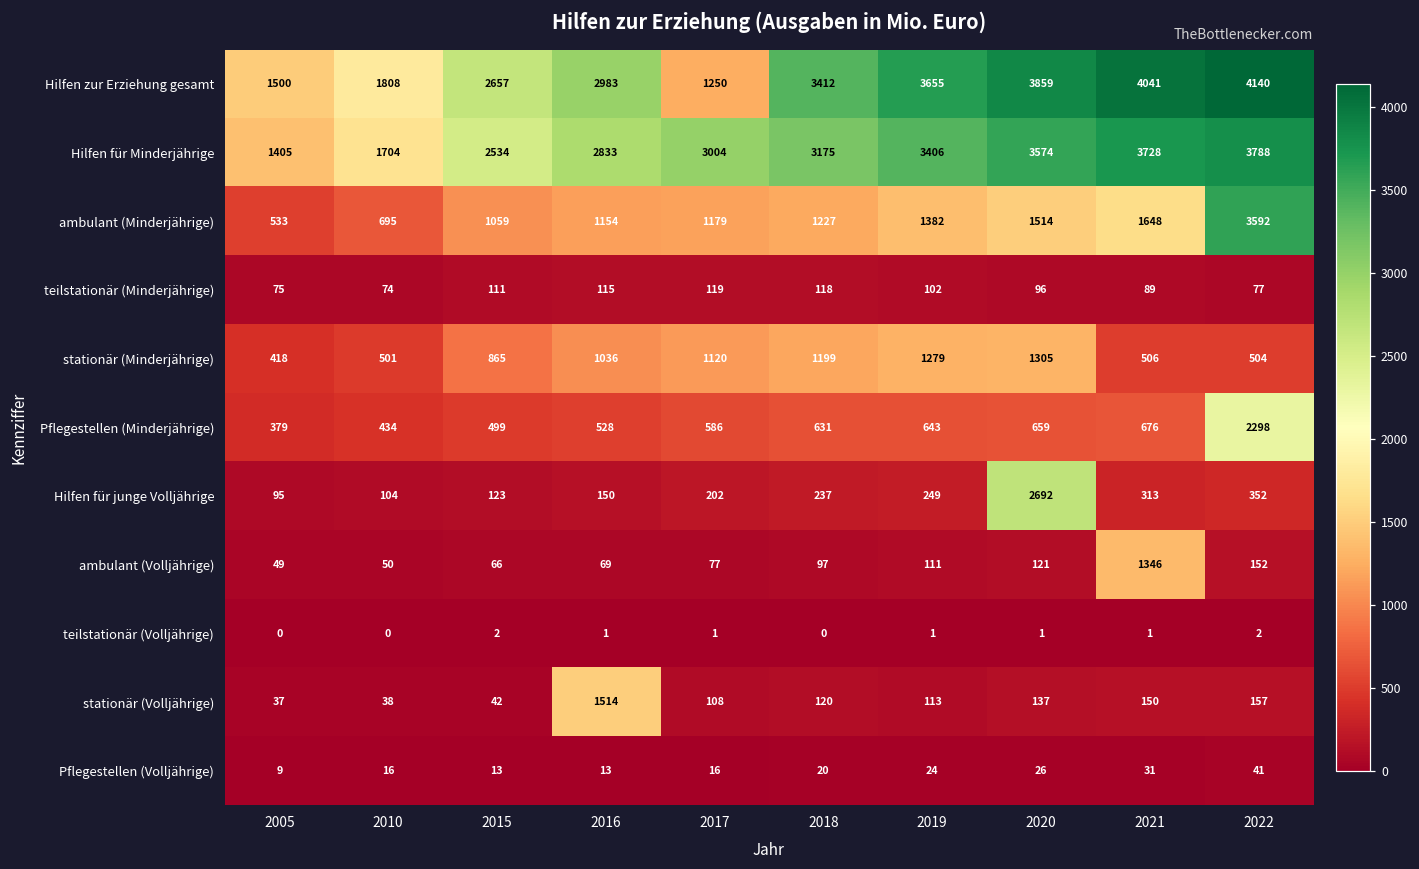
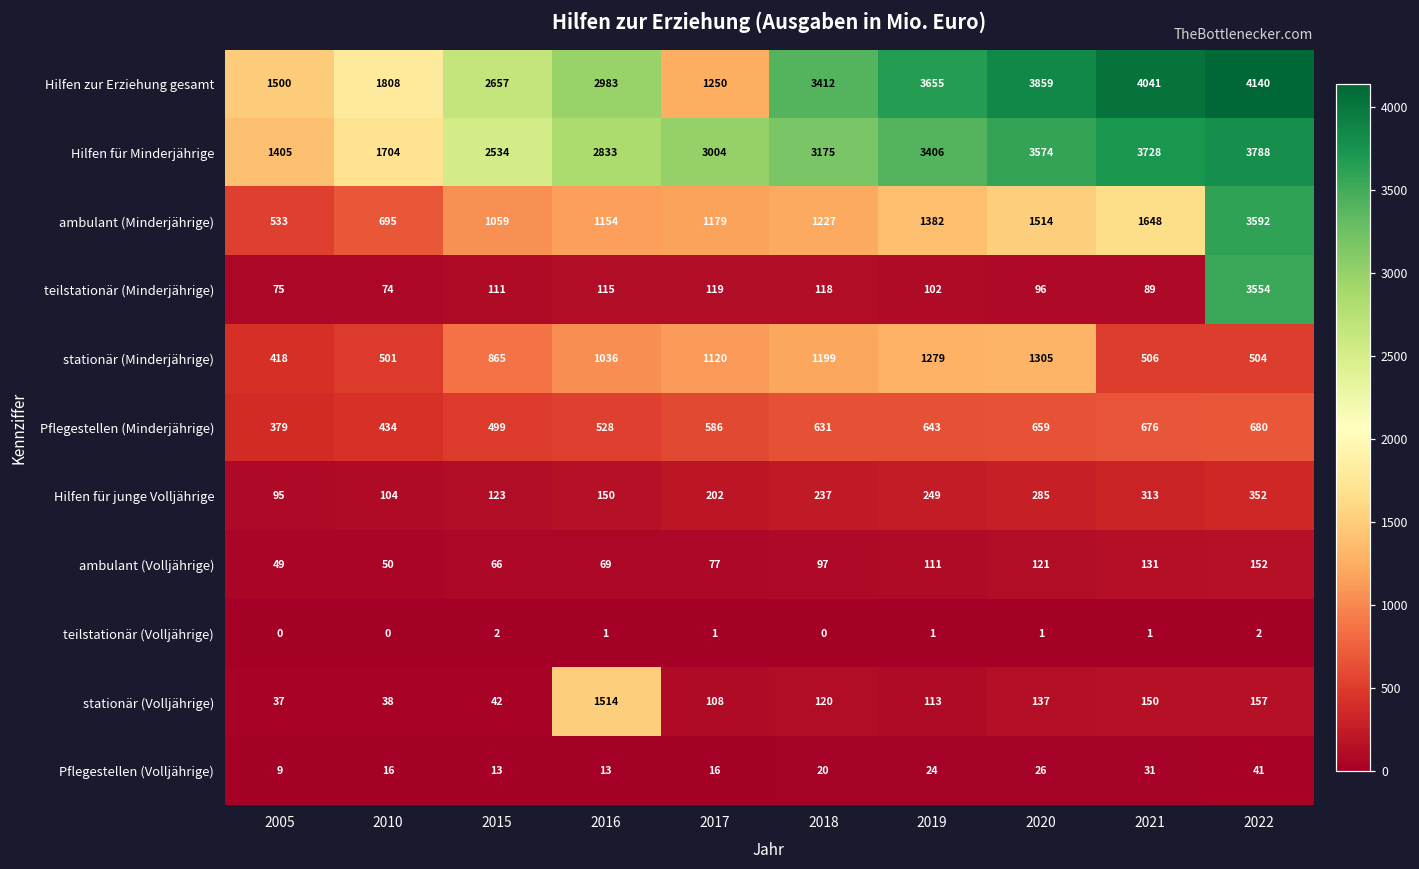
teilstationär (Minderjährige), 2022: 77 -> 3554
Pflegestellen (Minderjährige), 2022: 2298 -> 680
Hilfen für junge Volljährige, 2020: 2692 -> 285
ambulant (Volljährige), 2021: 1346 -> 131
